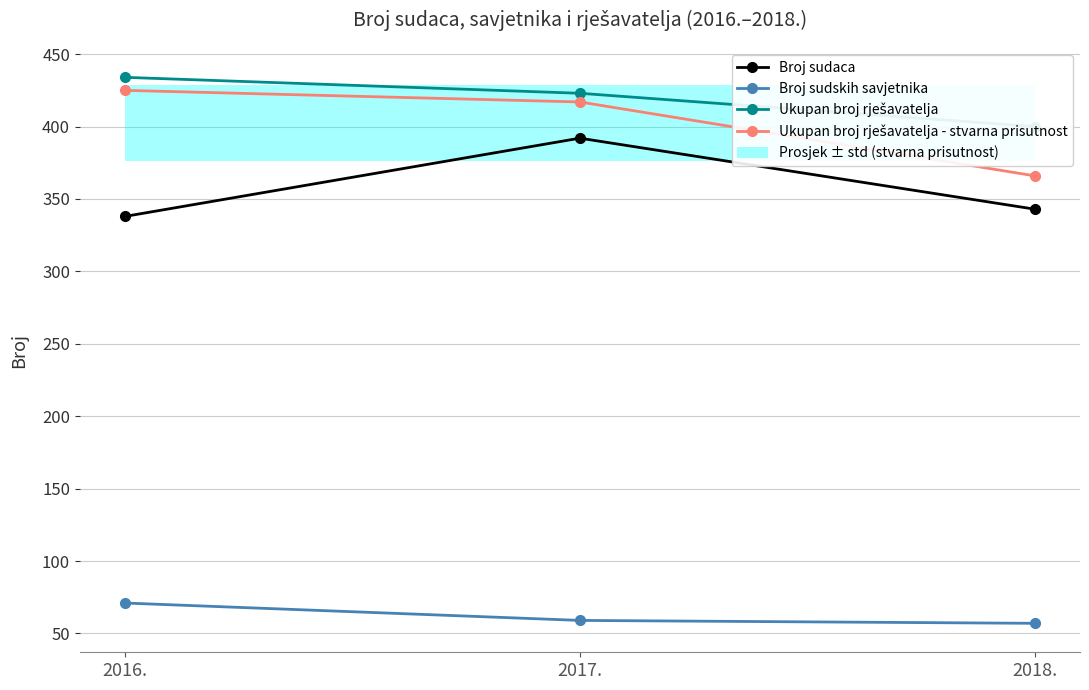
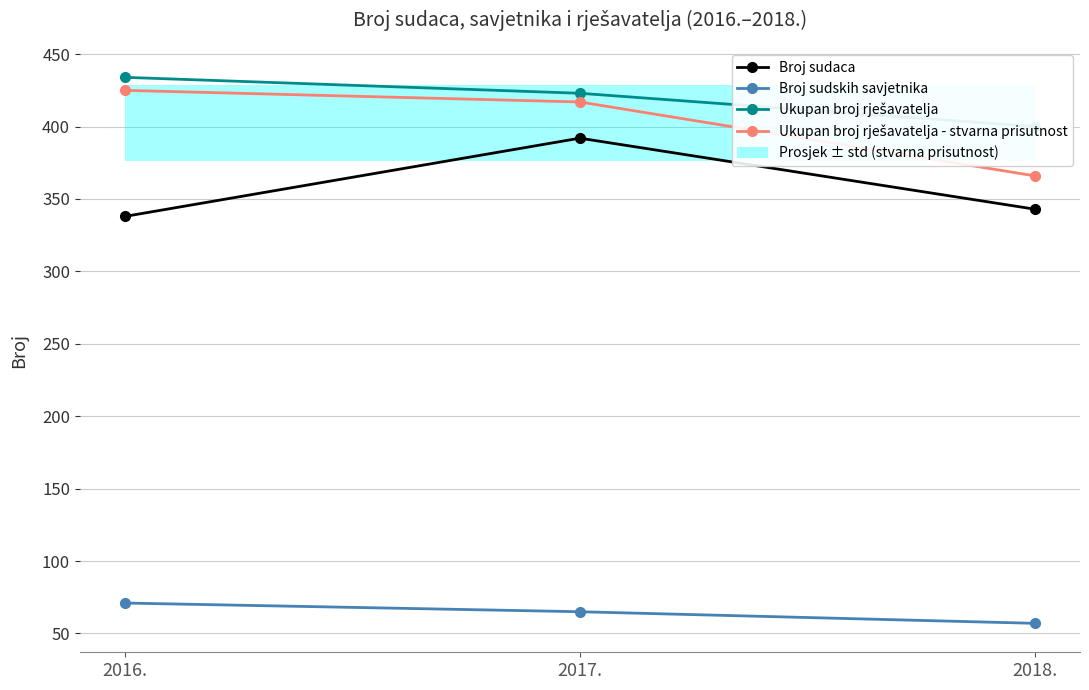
Broj sudskih savjetnika, 2017.: 59 -> 65
